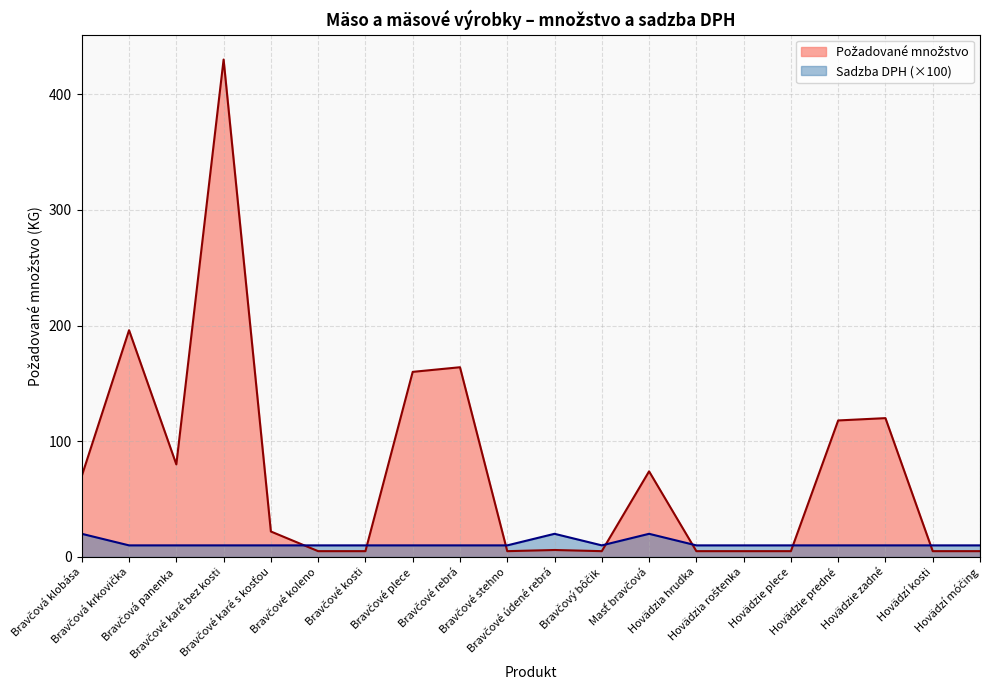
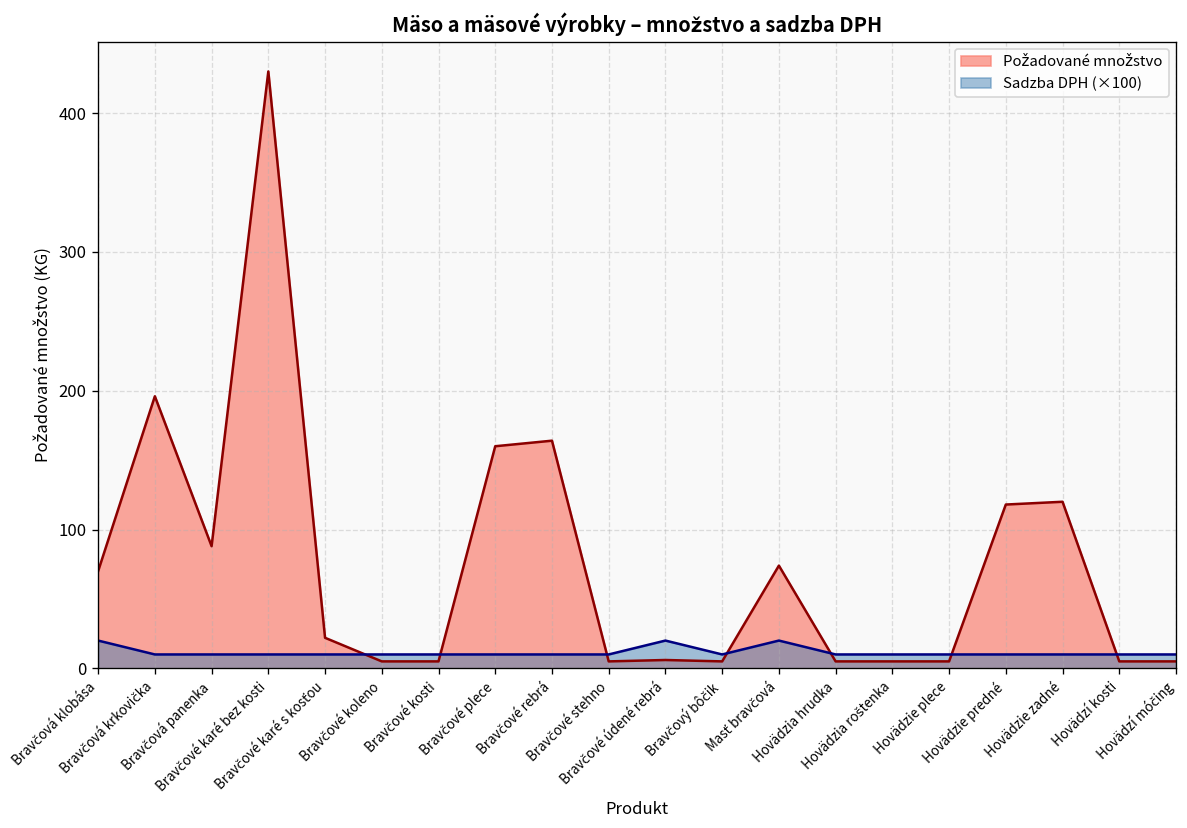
Požadované množstvo, Bravčová panenka: 80 -> 88
